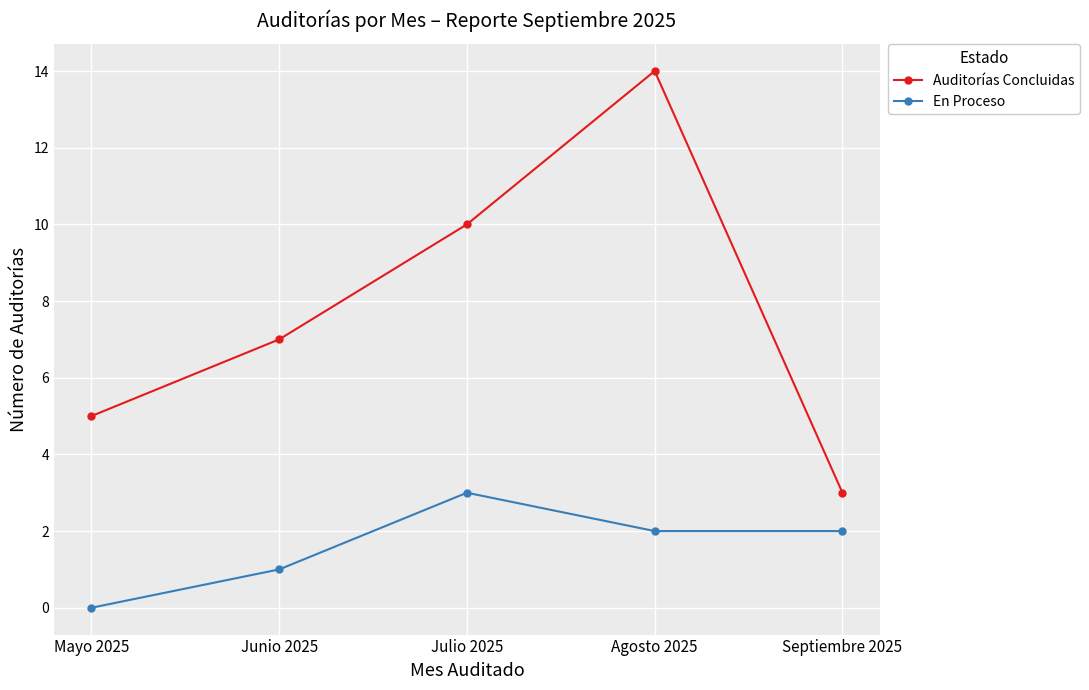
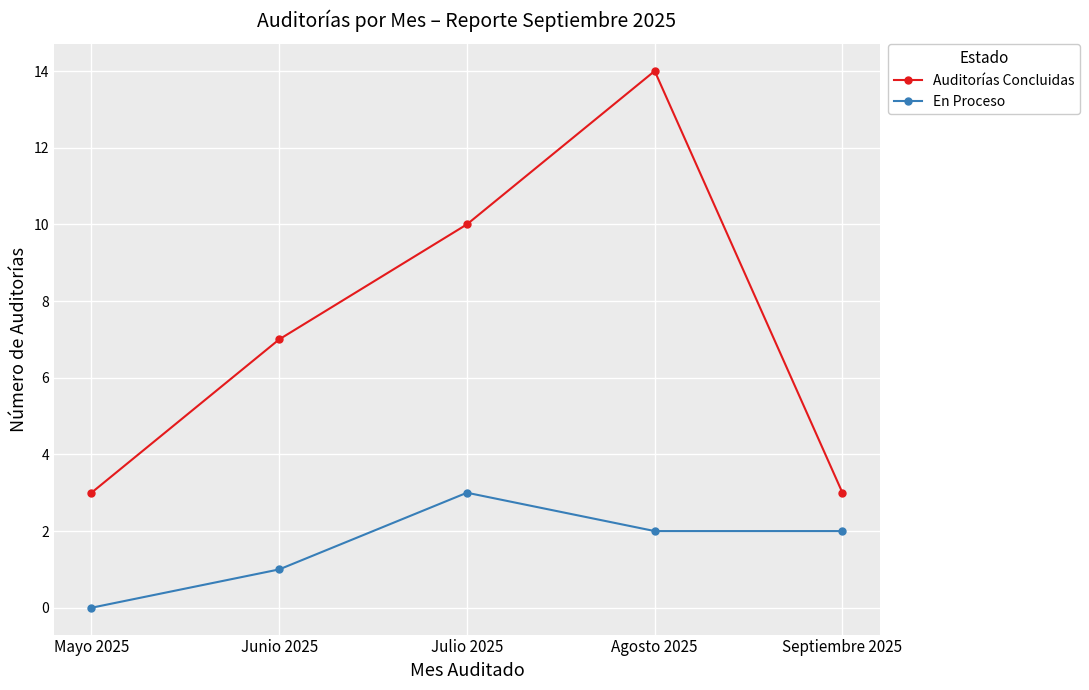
Auditorías Concluidas, Mayo 2025: 5 -> 3
